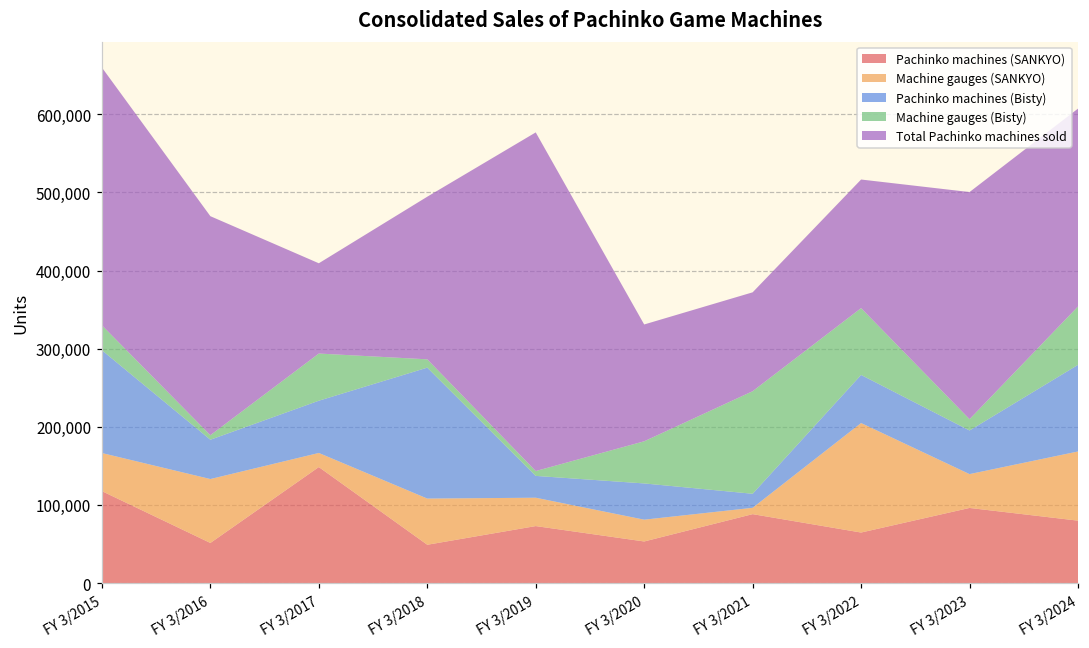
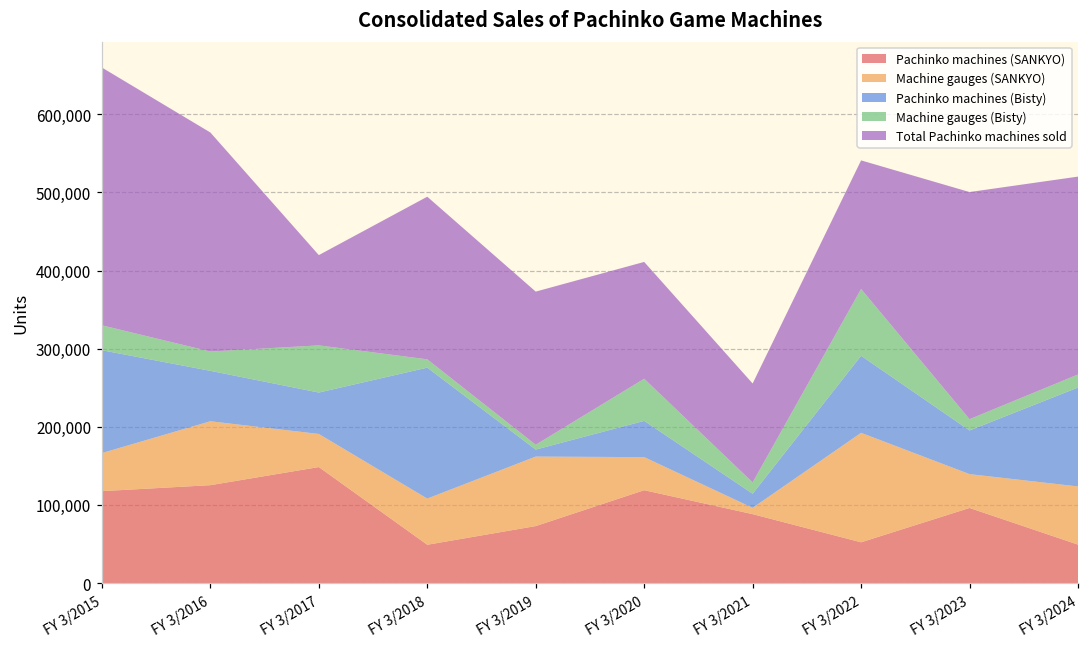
Pachinko machines (SANKYO), FY 3/2016: 50,000 -> 130,000
Pachinko machines (Bisty), FY 3/2016: 50,000 -> 60,000
Machine gauges (Bisty), FY 3/2016: 10,000 -> 20,000
Machine gauges (SANKYO), FY 3/2017: 20,000 -> 40,000
Pachinko machines (Bisty), FY 3/2017: 70,000 -> 50,000
Machine gauges (SANKYO), FY 3/2019: 40,000 -> 90,000
Pachinko machines (Bisty), FY 3/2019: 30,000 -> 10,000
Total Pachinko machines sold, FY 3/2019: 430,000 -> 200,000
Pachinko machines (SANKYO), FY 3/2020: 50,000 -> 120,000
Machine gauges (SANKYO), FY 3/2020: 30,000 -> 40,000
Machine gauges (Bisty), FY 3/2021: 130,000 -> 10,000
Pachinko machines (SANKYO), FY 3/2022: 60,000 -> 50,000
Pachinko machines (Bisty), FY 3/2022: 60,000 -> 100,000
Pachinko machines (SANKYO), FY 3/2024: 80,000 -> 50,000
Machine gauges (SANKYO), FY 3/2024: 90,000 -> 70,000
Pachinko machines (Bisty), FY 3/2024: 110,000 -> 130,000
Machine gauges (Bisty), FY 3/2024: 70,000 -> 20,000
